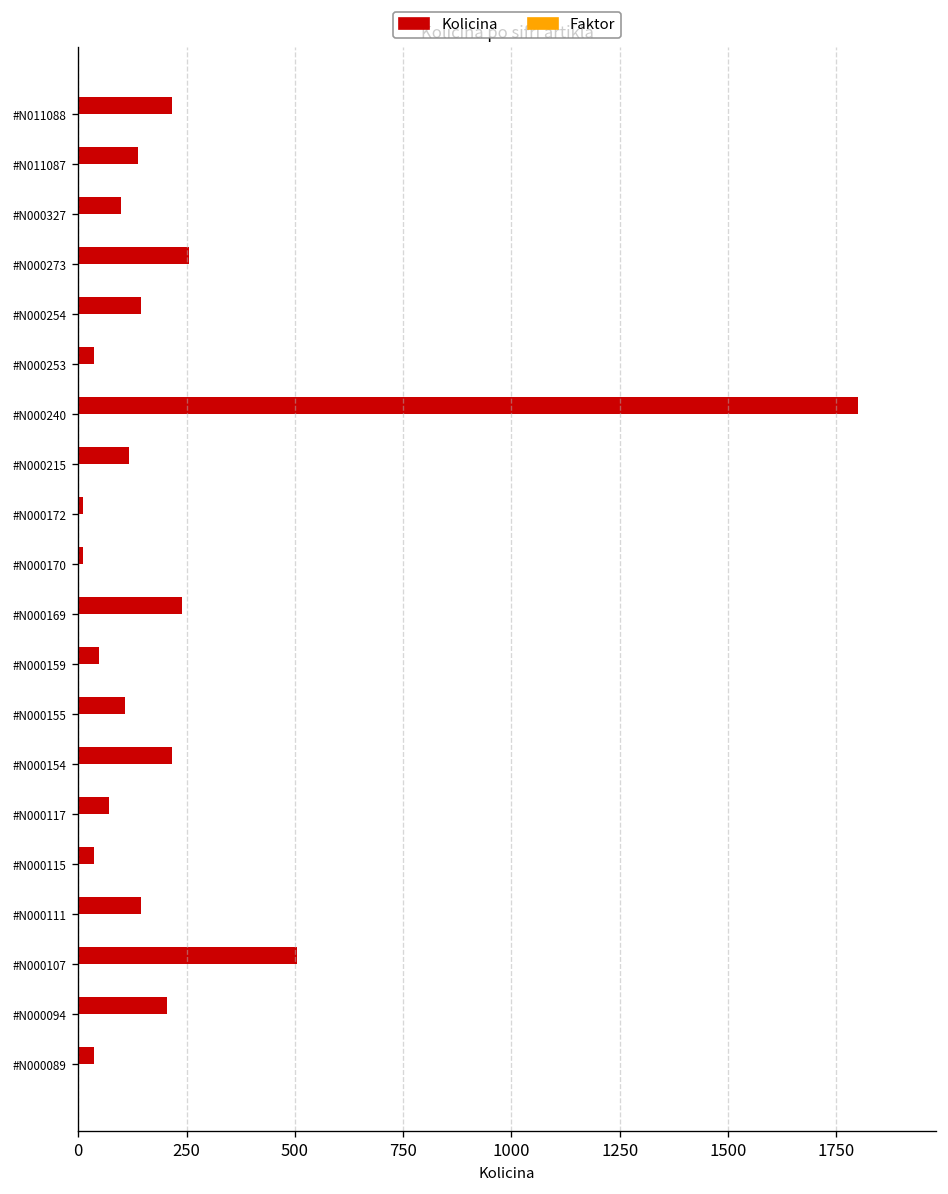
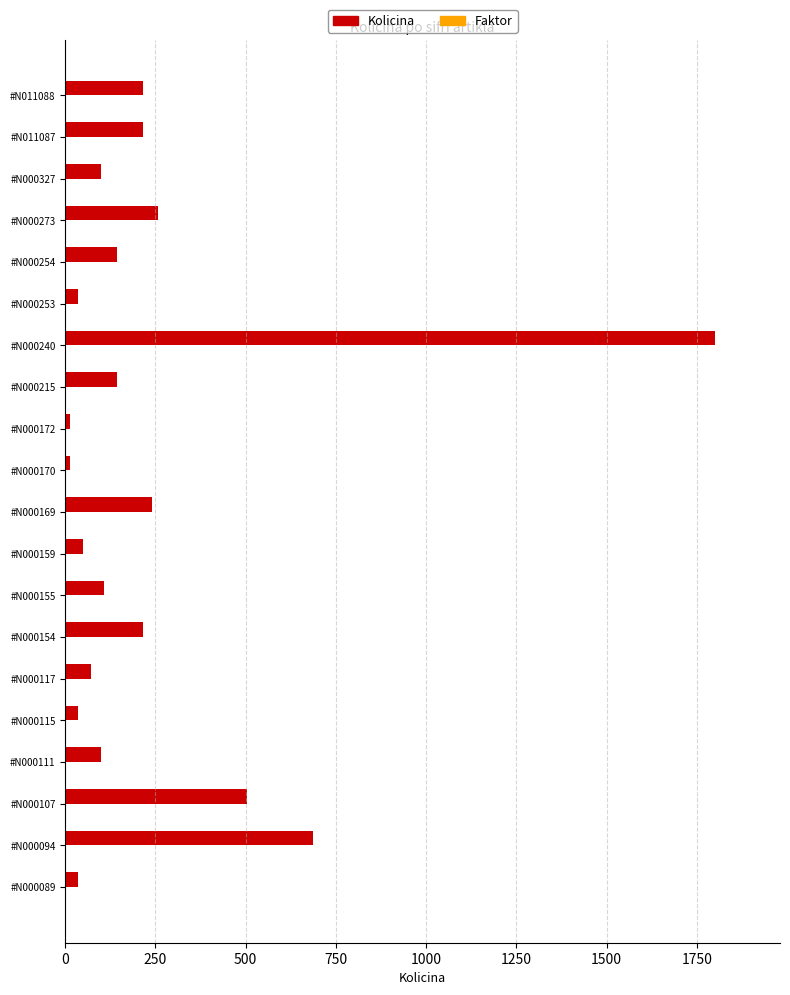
Kolicina, #N011087: 140 -> 220
Kolicina, #N000215: 120 -> 140
Kolicina, #N000111: 140 -> 100
Kolicina, #N000094: 200 -> 690
